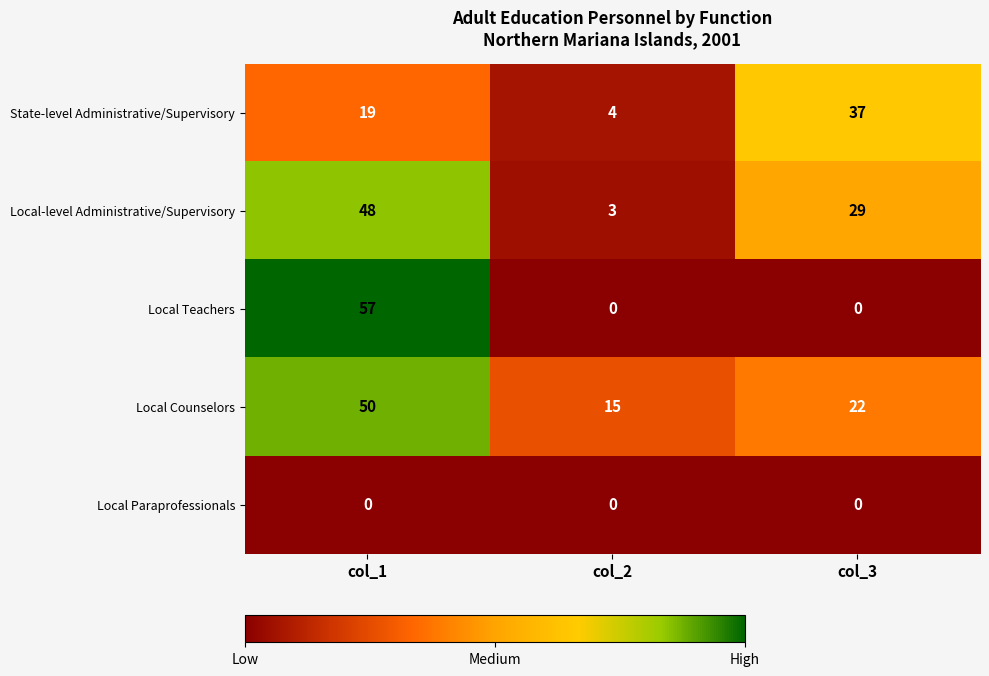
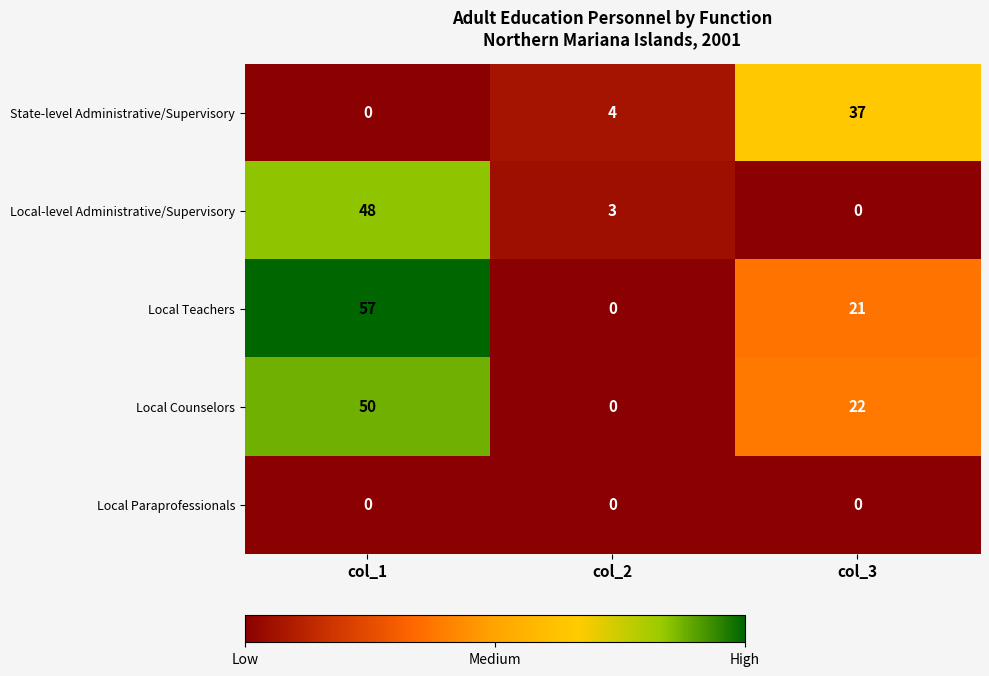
State-level Administrative/Supervisory, col_1: 19 -> 0
Local-level Administrative/Supervisory, col_3: 29 -> 0
Local Teachers, col_3: 0 -> 21
Local Counselors, col_2: 15 -> 0
